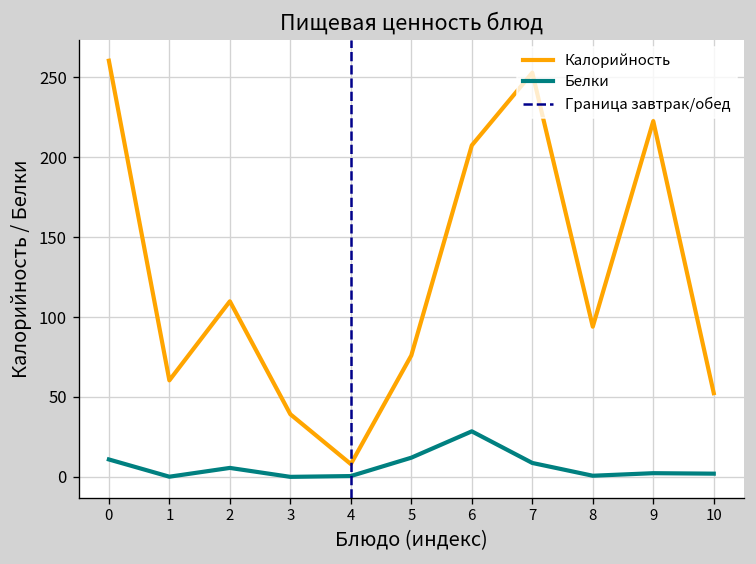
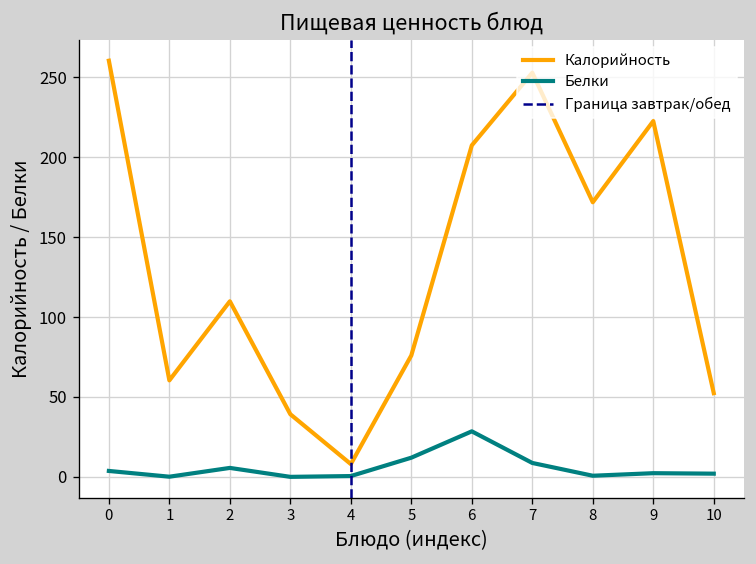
Белки, 0: 11 -> 4
Калорийность, 8: 94 -> 172
